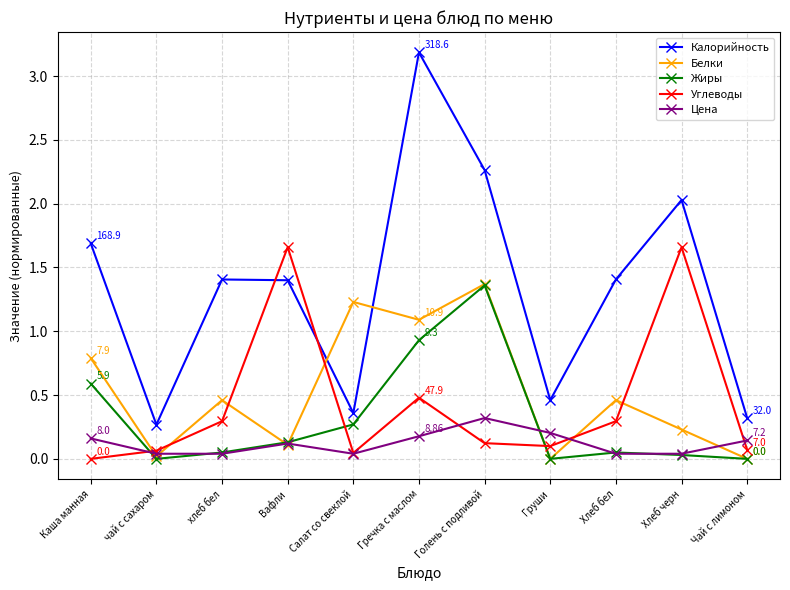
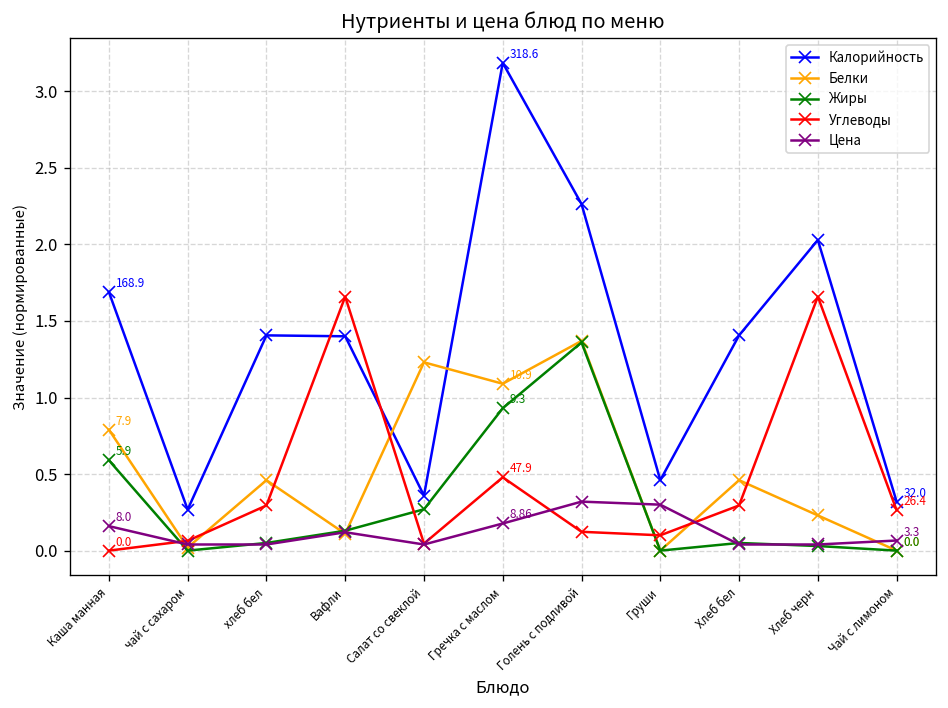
Цена, Груши: 0.20 -> 0.30
Углеводы, Чай с лимоном: 7.0 -> 26.4
Цена, Чай с лимоном: 7.2 -> 3.3
